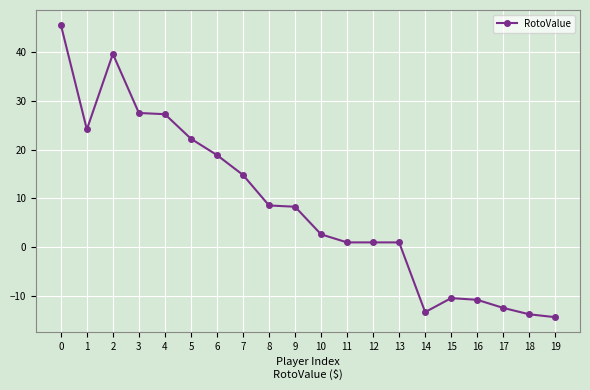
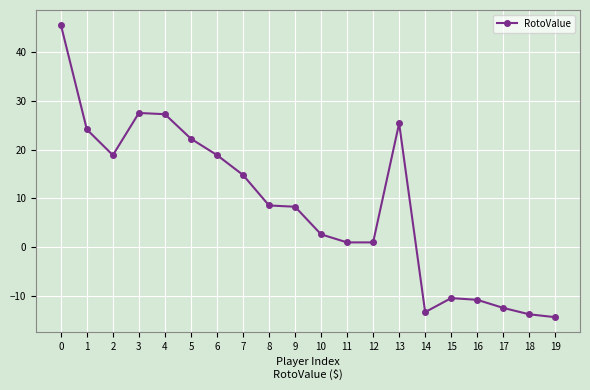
2: 40 -> 19
13: 1 -> 25
